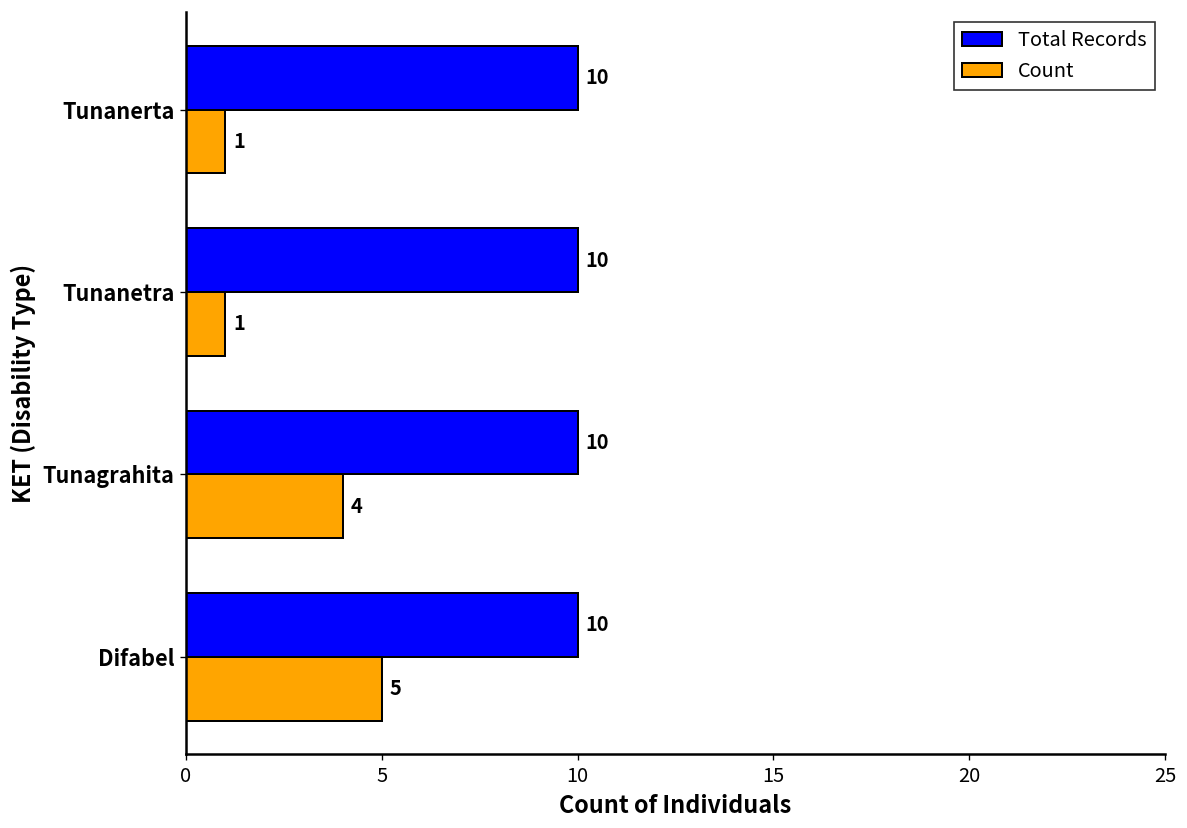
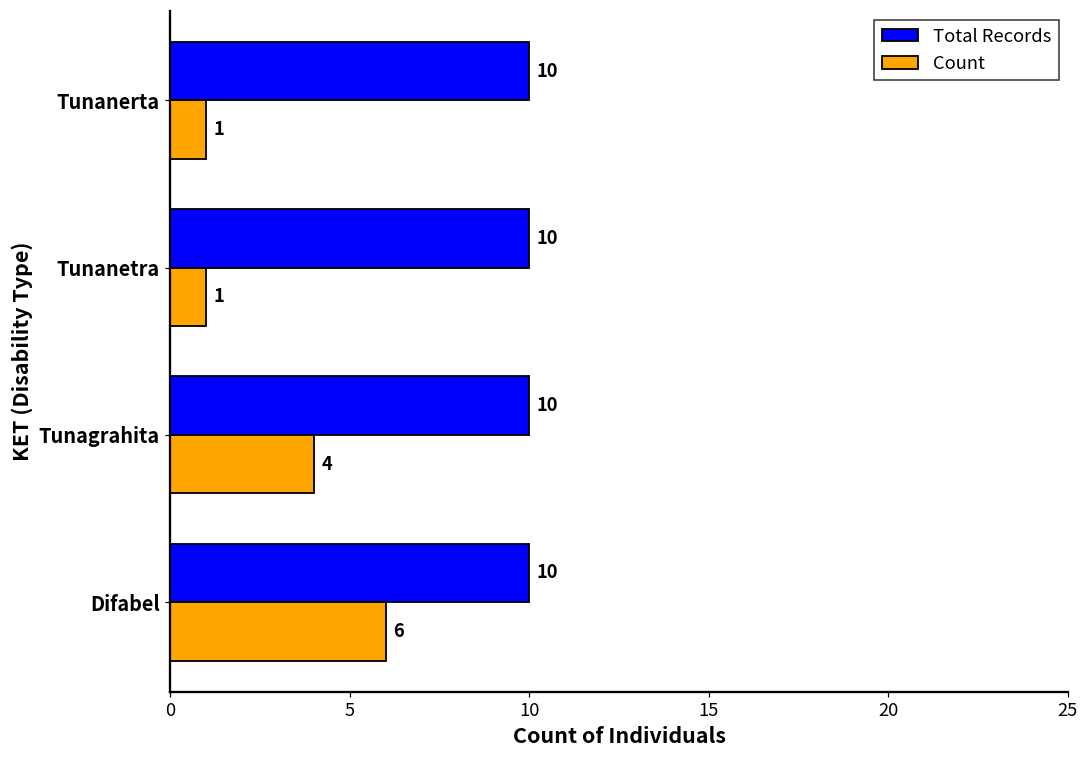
Count, Difabel: 5 -> 6
